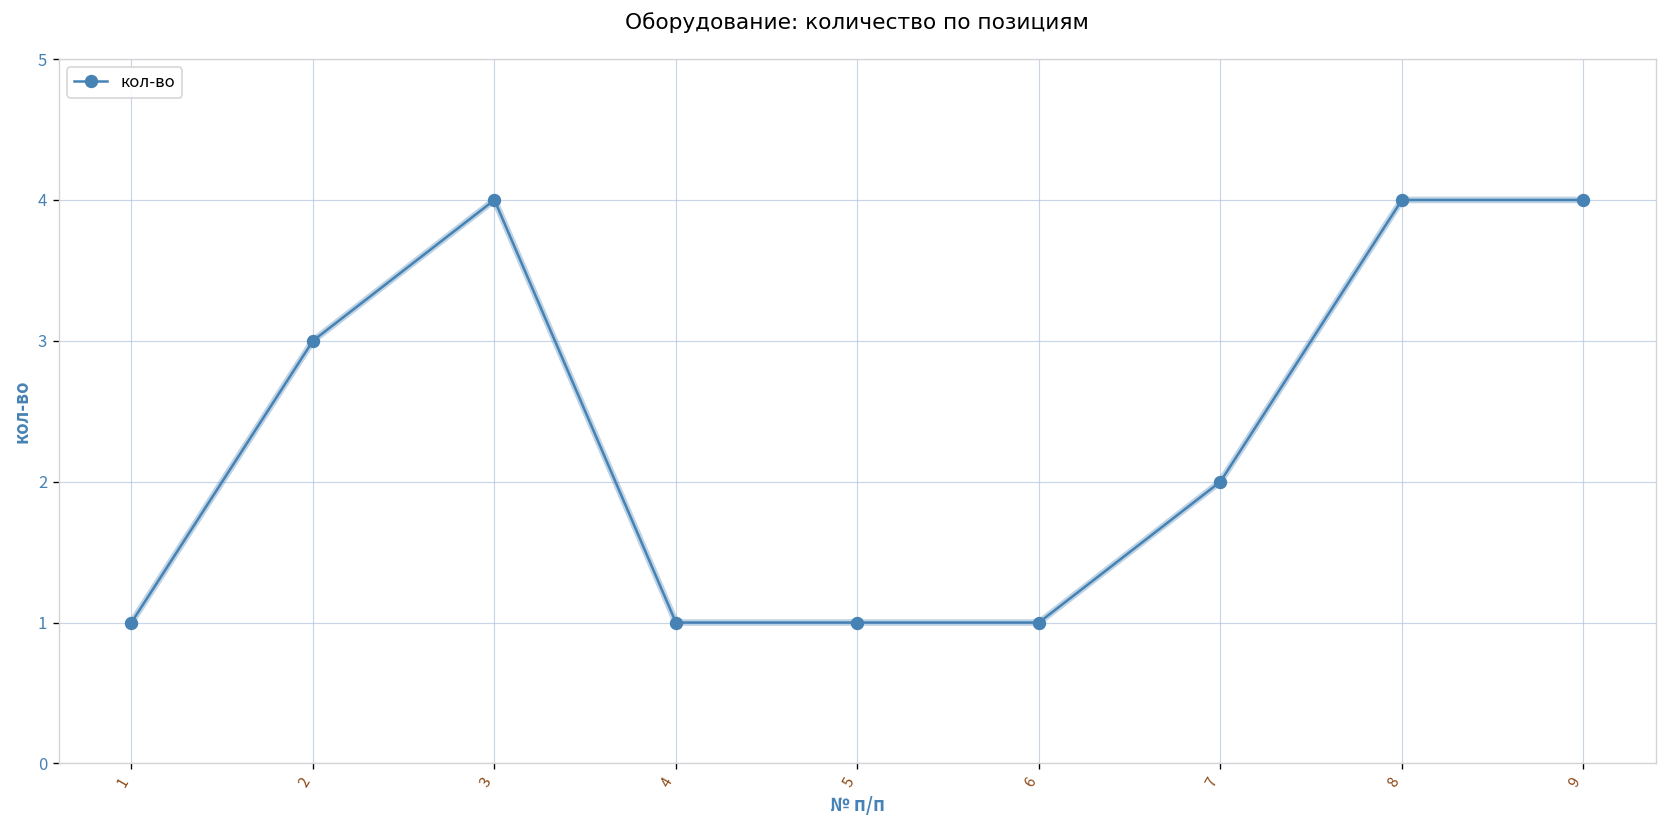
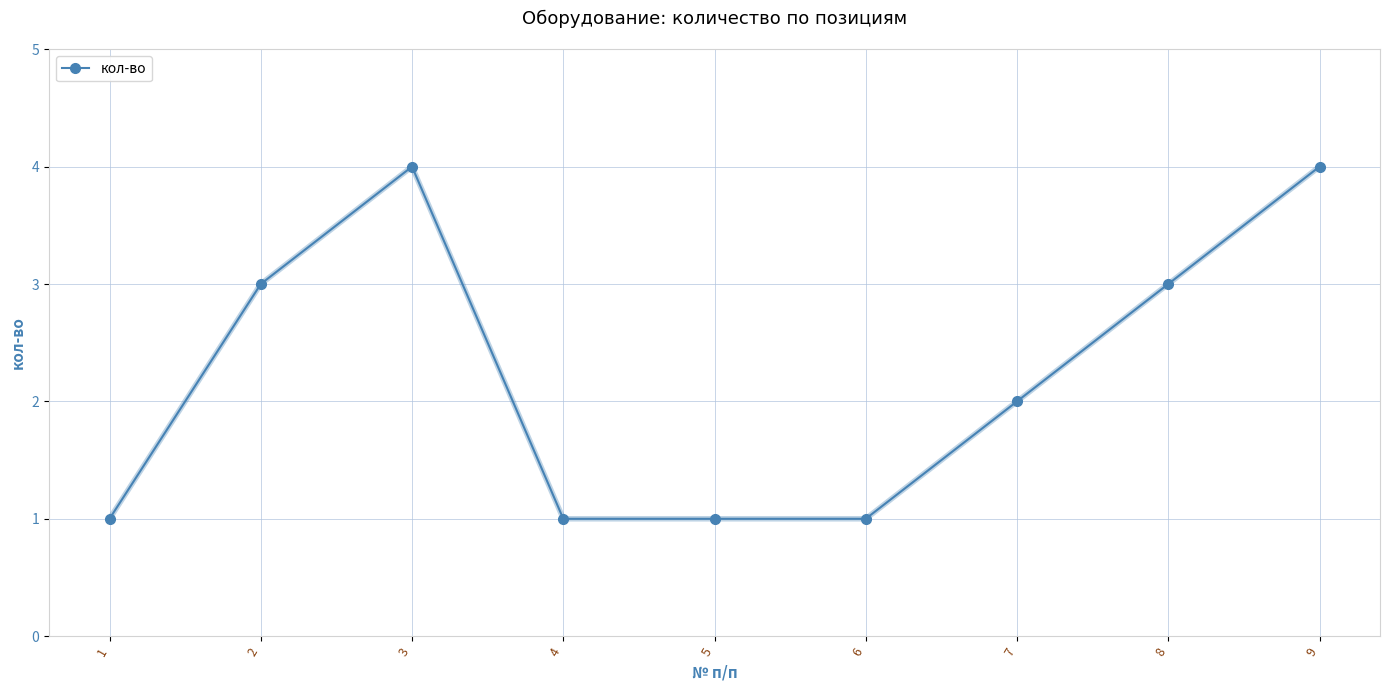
8: 4 -> 3
